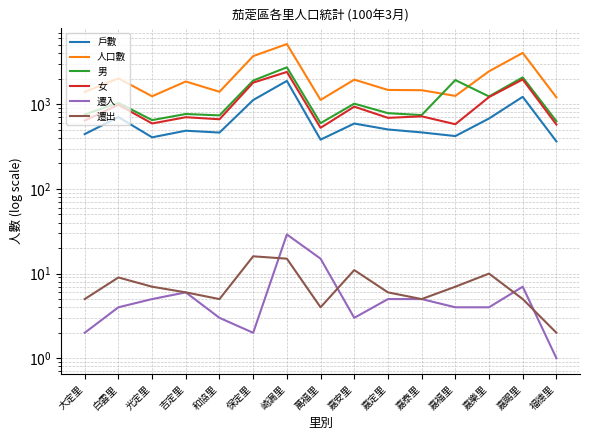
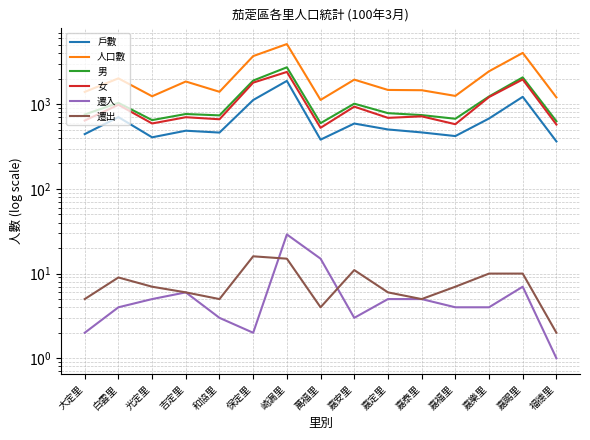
男, 嘉福里: 1900 -> 700
遷出, 嘉賜里: 5 -> 10
